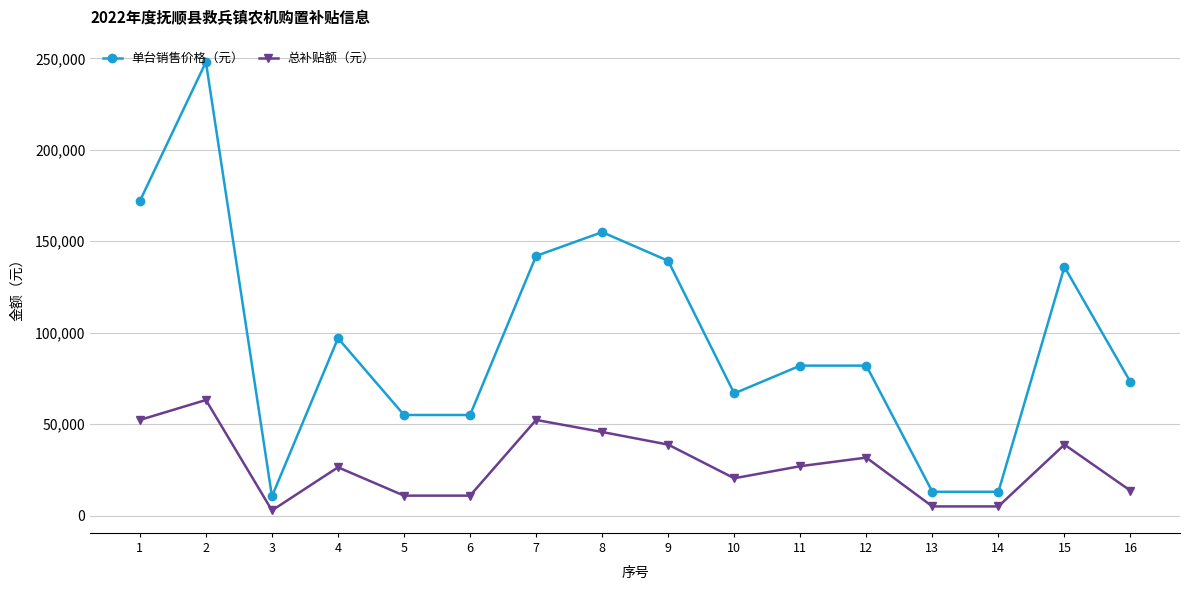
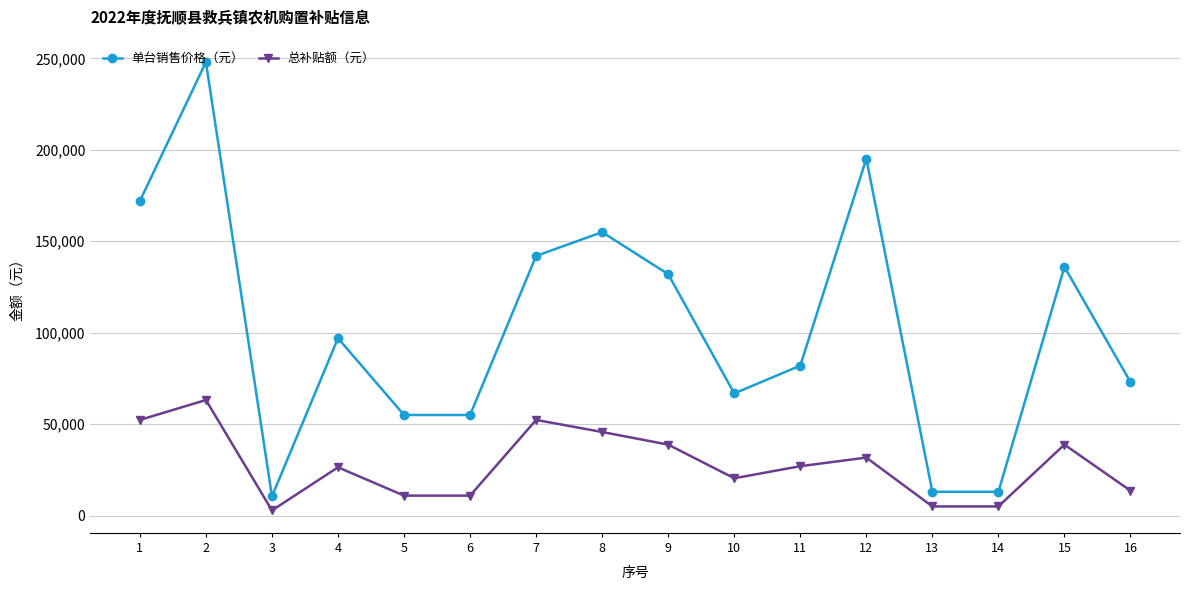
单台销售价格（元）, 9: 139,000 -> 132,000
单台销售价格（元）, 12: 82,000 -> 195,000
